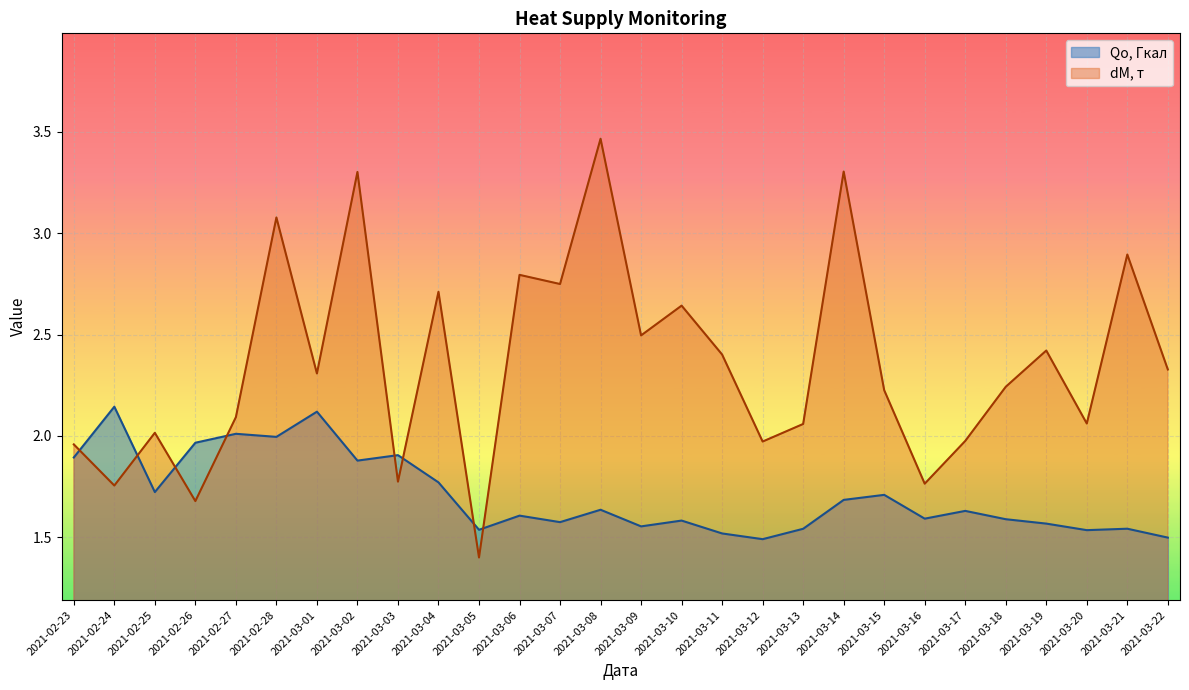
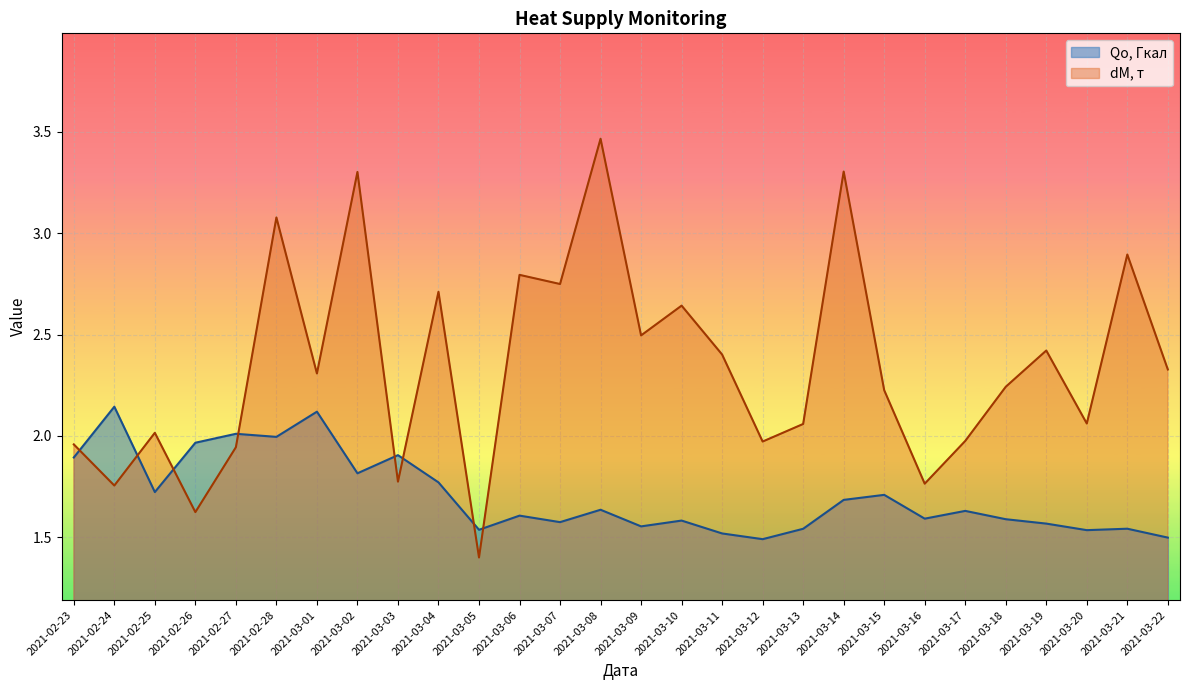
dM, т, 2021-02-26: 1.68 -> 1.62
dM, т, 2021-02-27: 2.09 -> 1.94
Qo, Гкал, 2021-03-02: 1.88 -> 1.82
